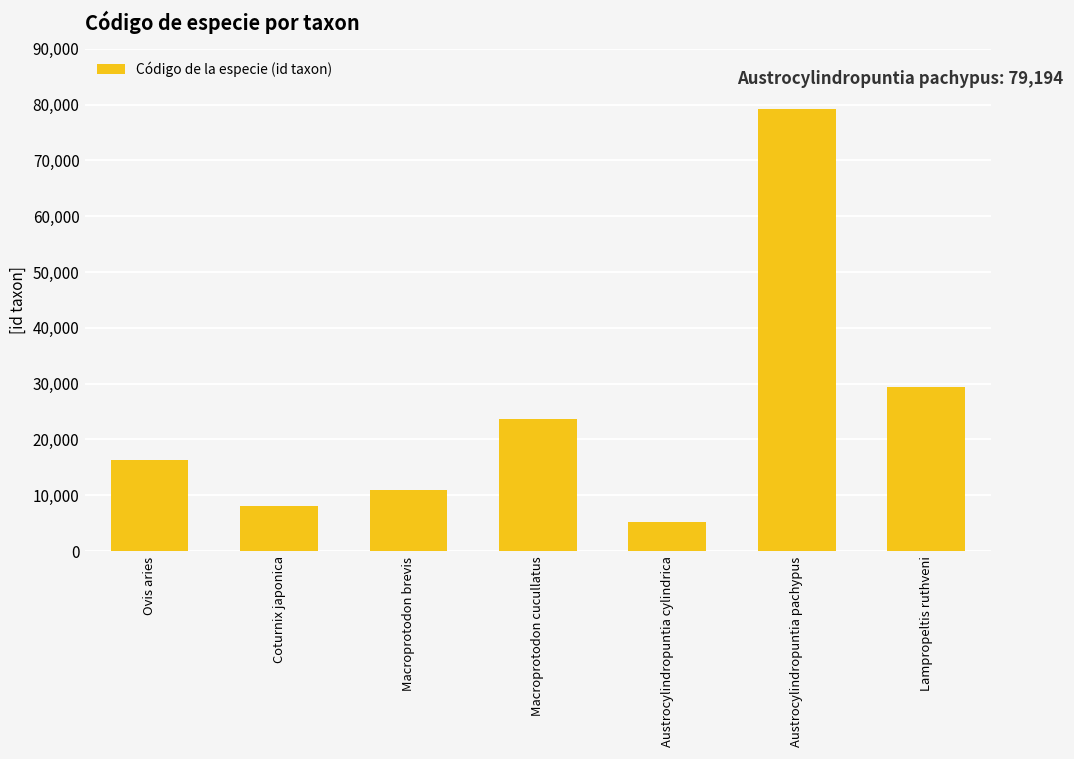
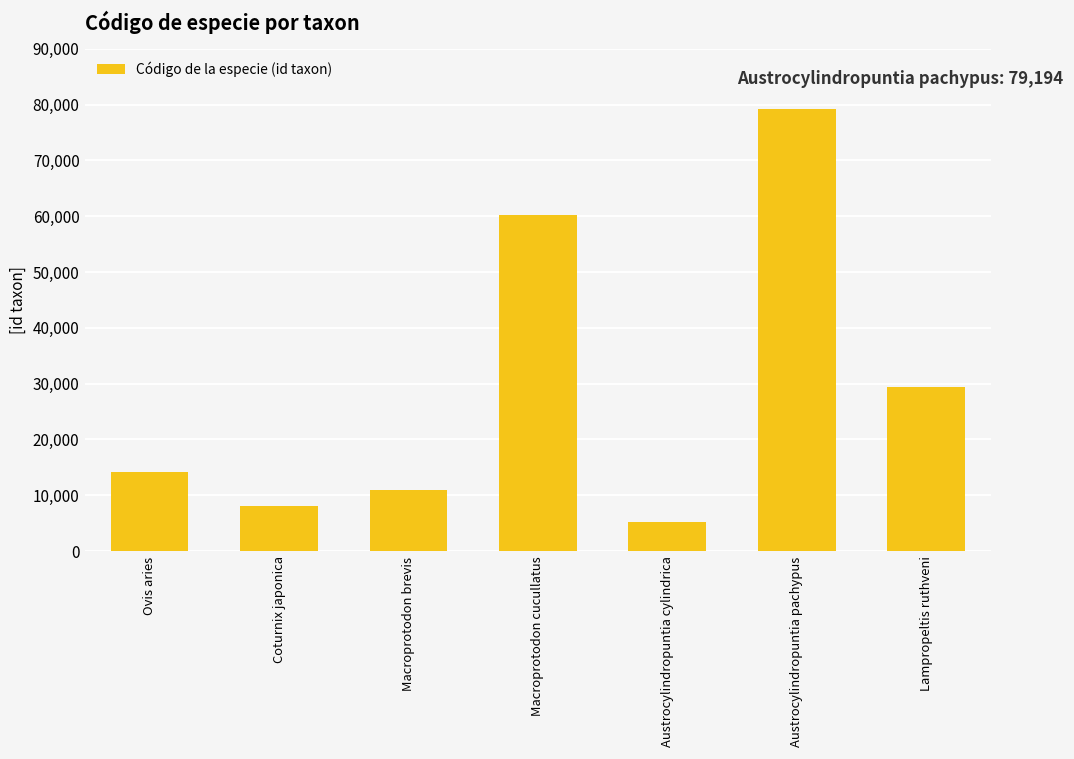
Ovis aries: 16,000 -> 14,000
Macroprotodon cucullatus: 24,000 -> 60,000
